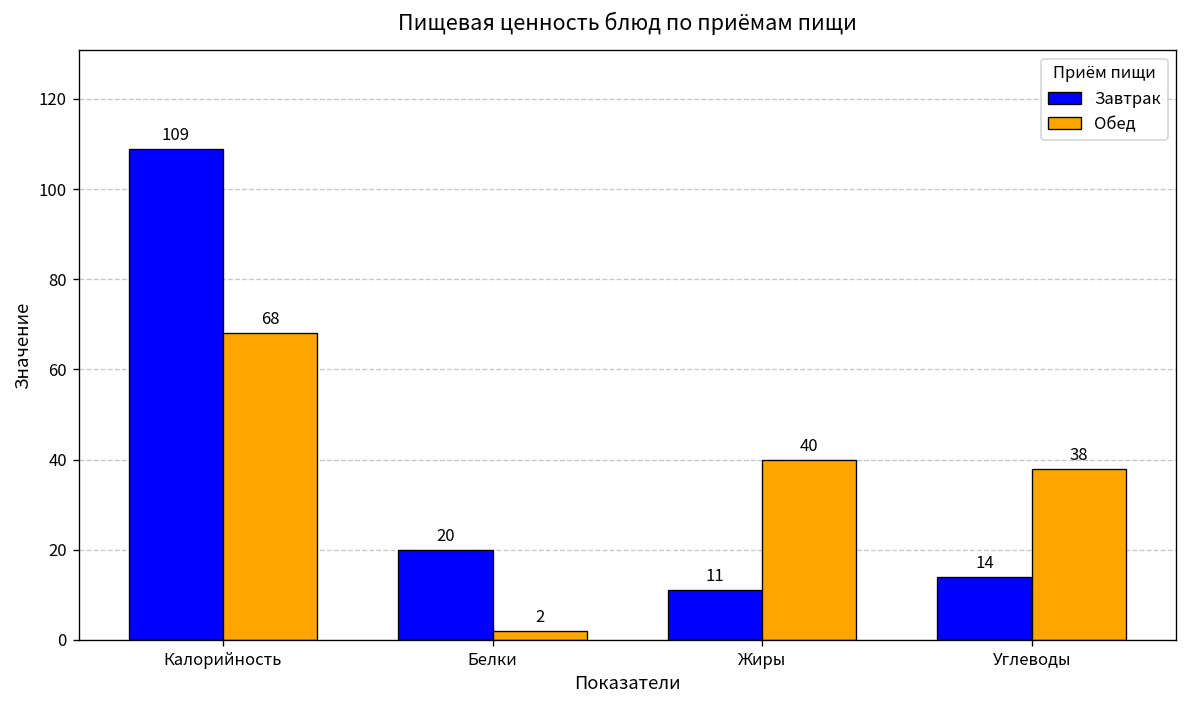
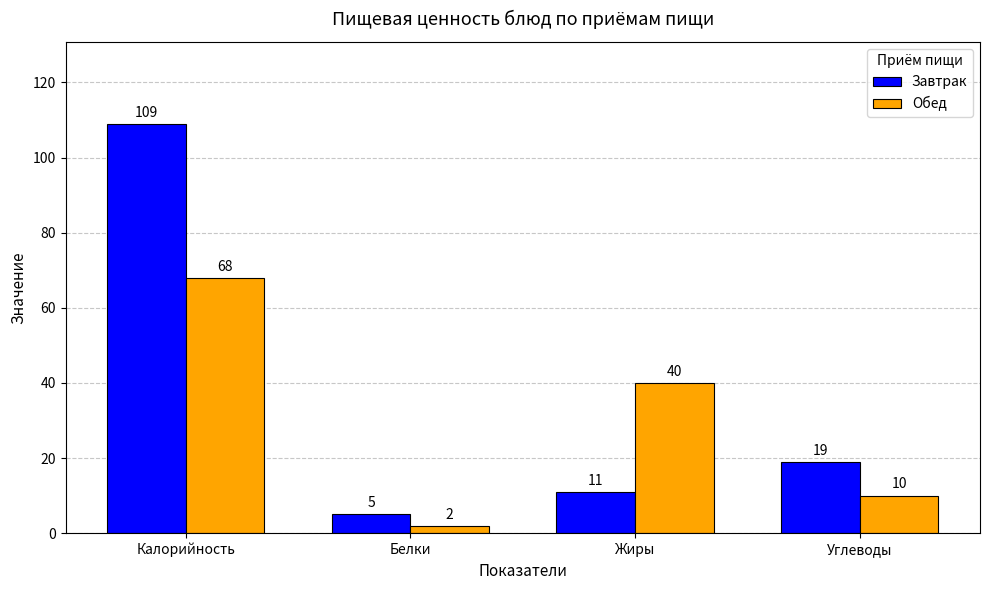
Завтрак, Белки: 20 -> 5
Завтрак, Углеводы: 14 -> 19
Обед, Углеводы: 38 -> 10
